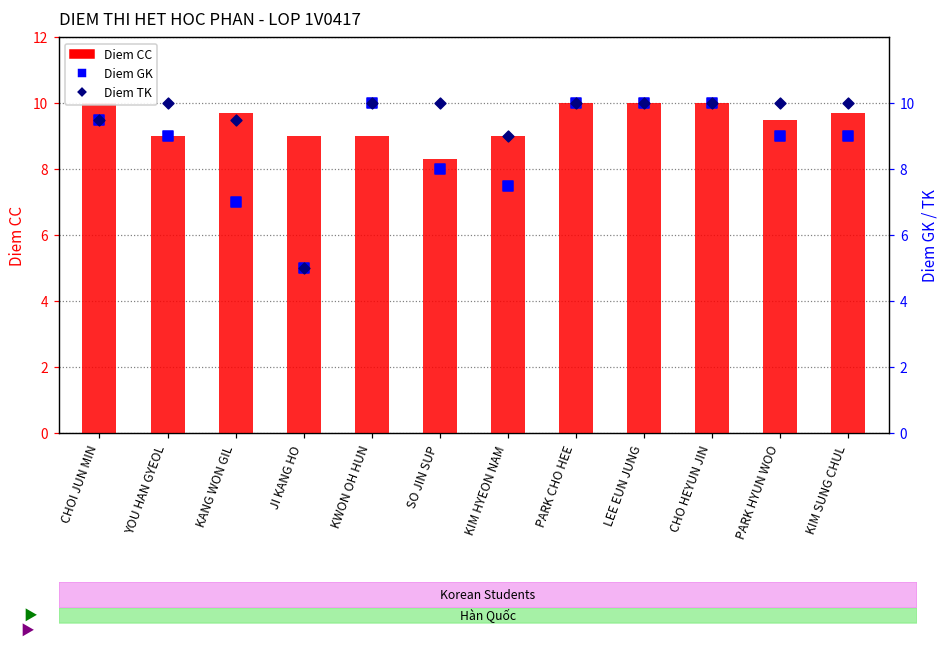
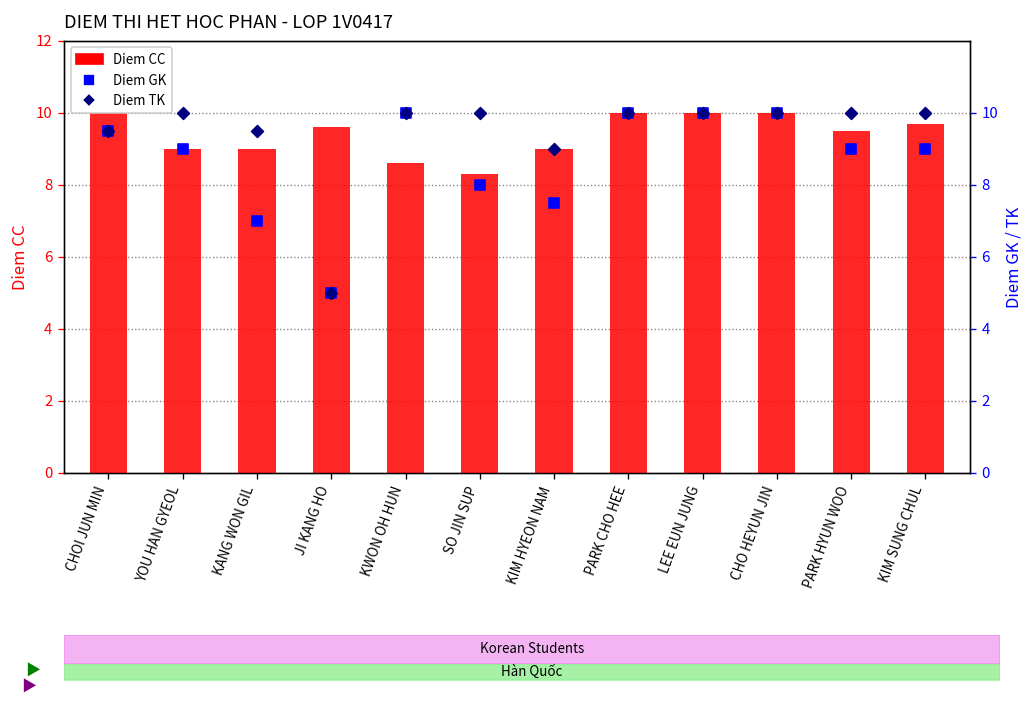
Diem CC, KANG WON GIL: 9.7 -> 9.0
Diem CC, JI KANG HO: 9.0 -> 9.6
Diem CC, KWON OH HUN: 9.0 -> 8.6
